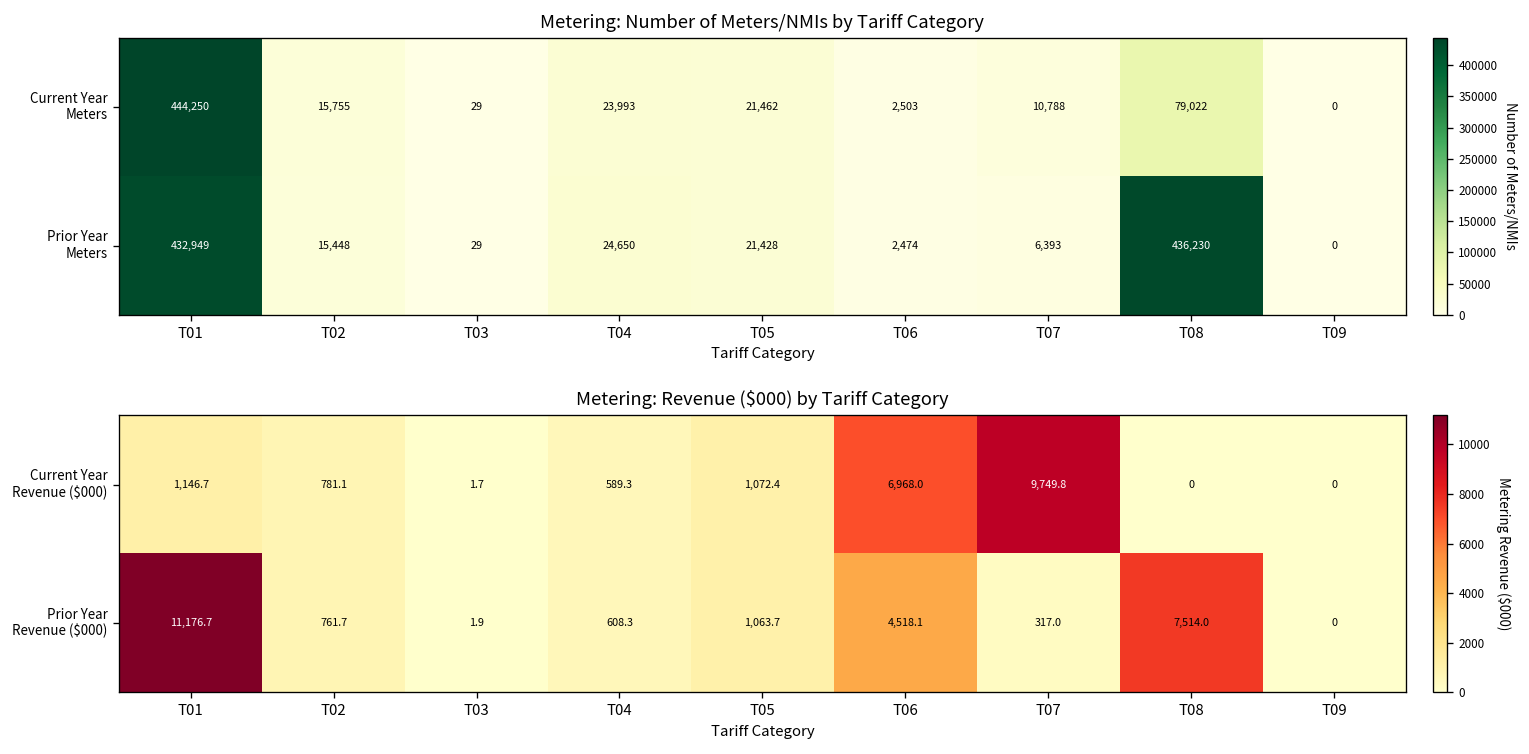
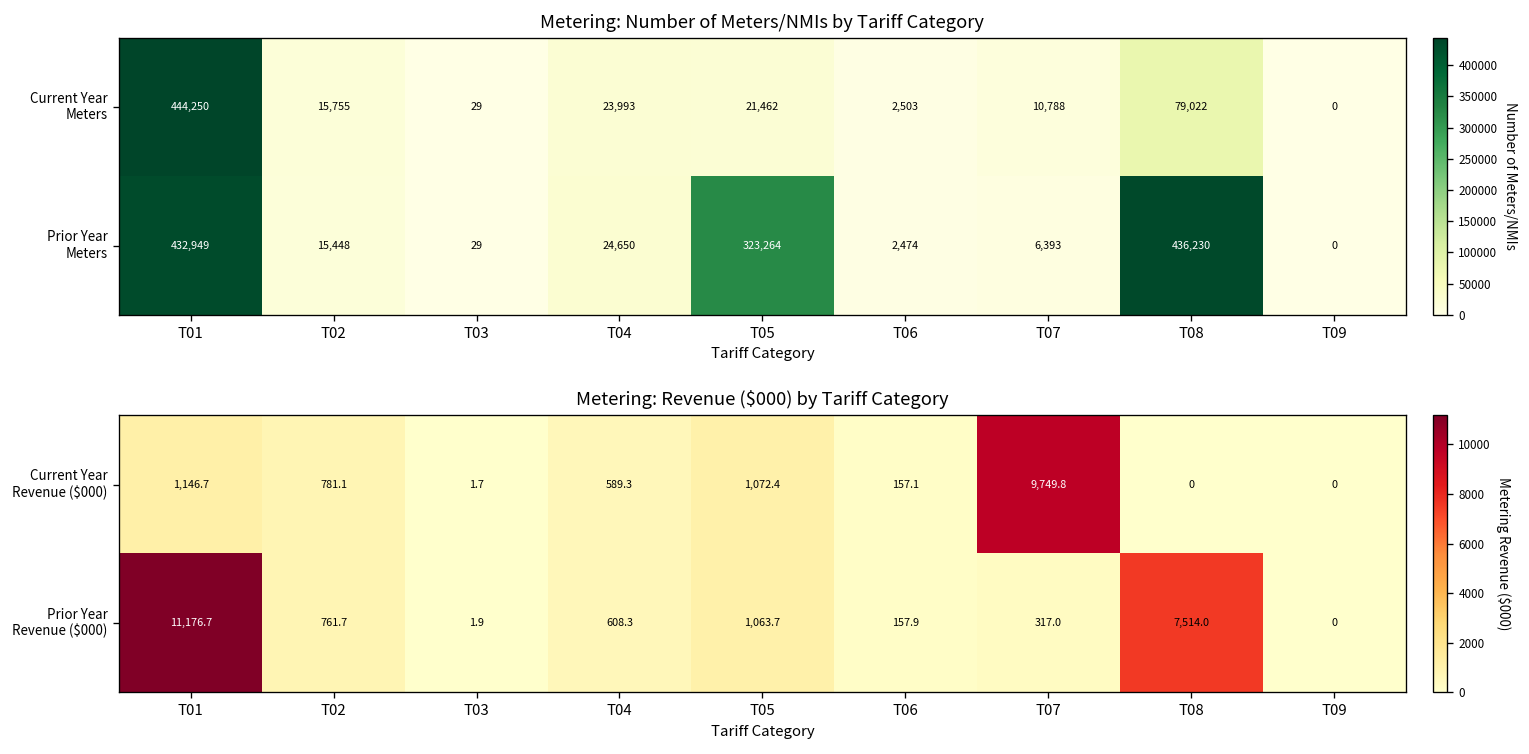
Metering: Number of Meters/NMIs by Tariff Category, Prior Year Meters, T05: 21,428 -> 323,264
Metering: Revenue ($000) by Tariff Category, Current Year Revenue ($000), T06: 6,968.0 -> 157.1
Metering: Revenue ($000) by Tariff Category, Prior Year Revenue ($000), T06: 4,518.1 -> 157.9
